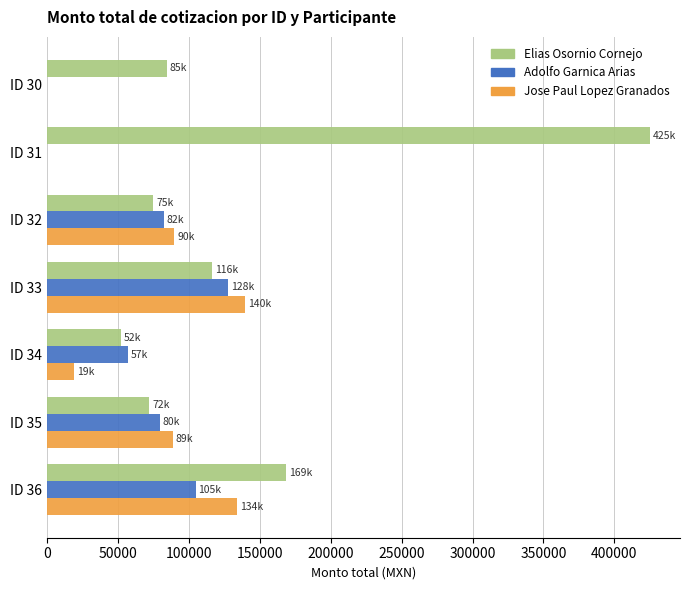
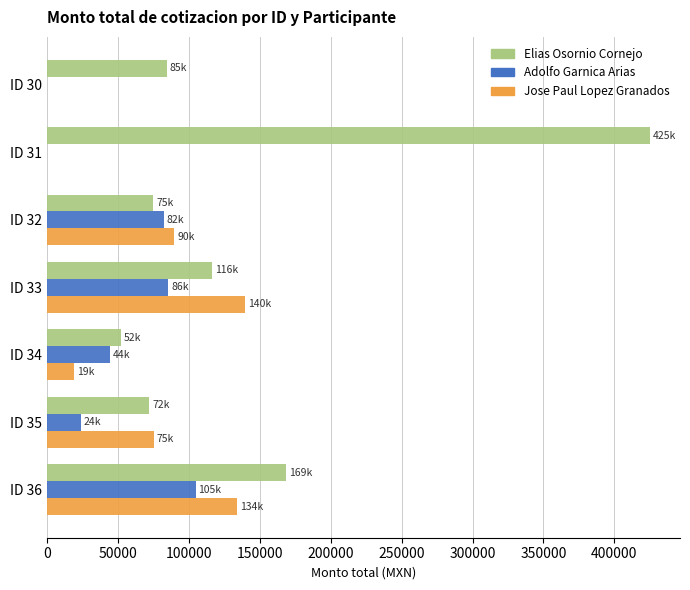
Adolfo Garnica Arias, ID 33: 128k -> 86k
Adolfo Garnica Arias, ID 34: 57k -> 44k
Adolfo Garnica Arias, ID 35: 80k -> 24k
Jose Paul Lopez Granados, ID 35: 89k -> 75k
